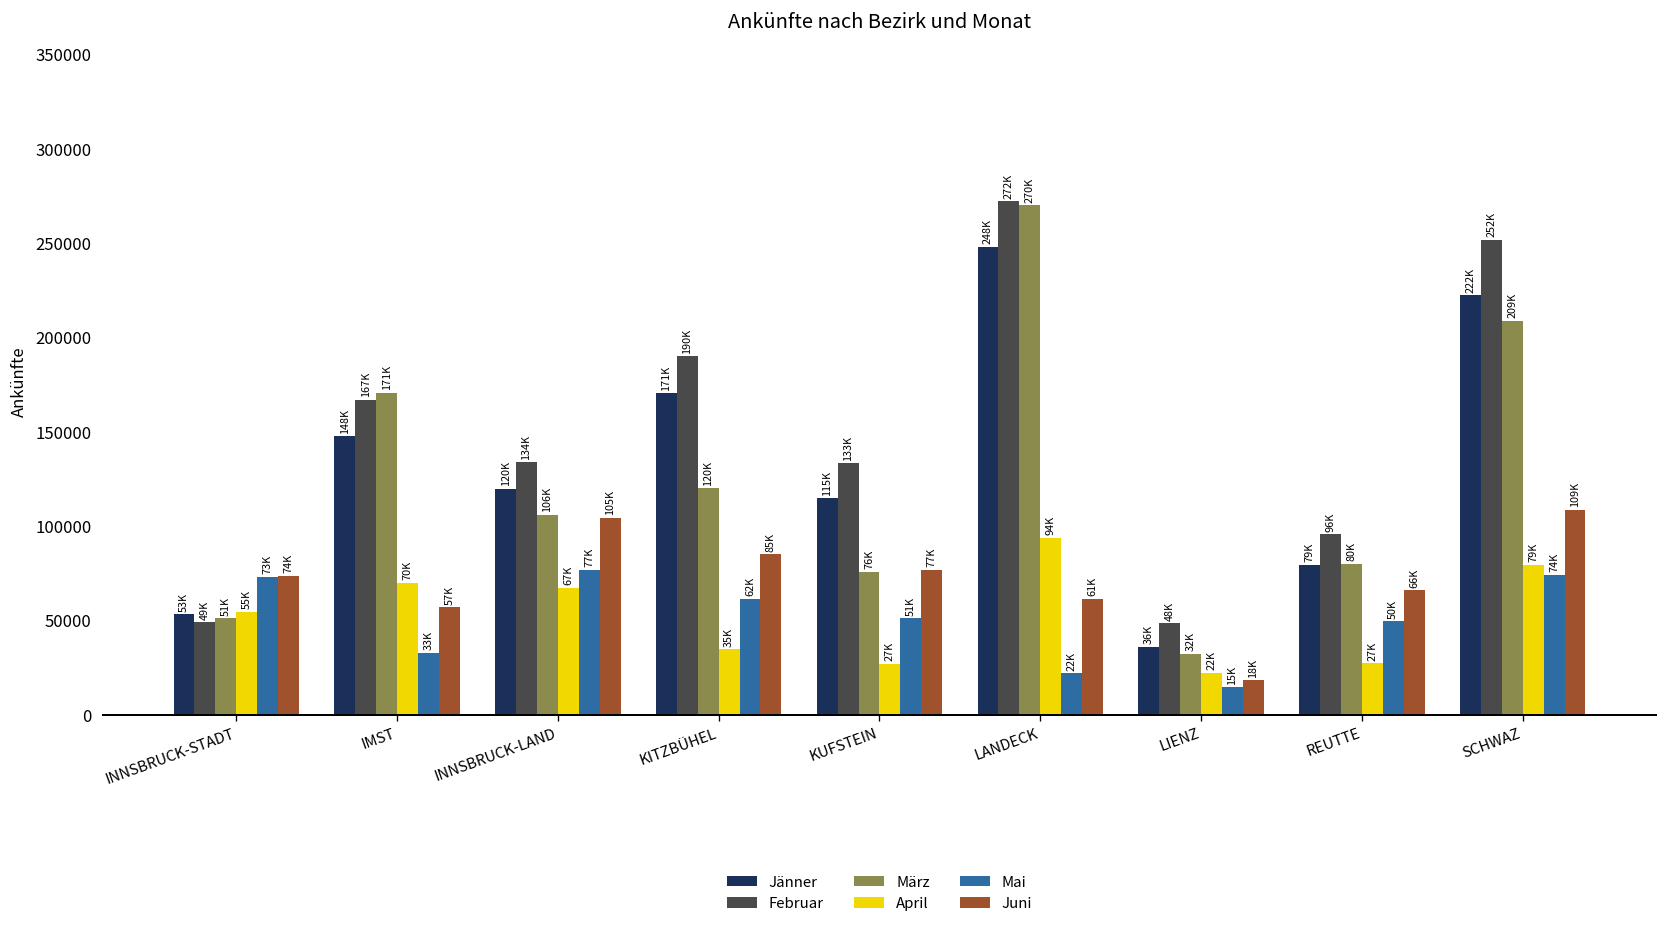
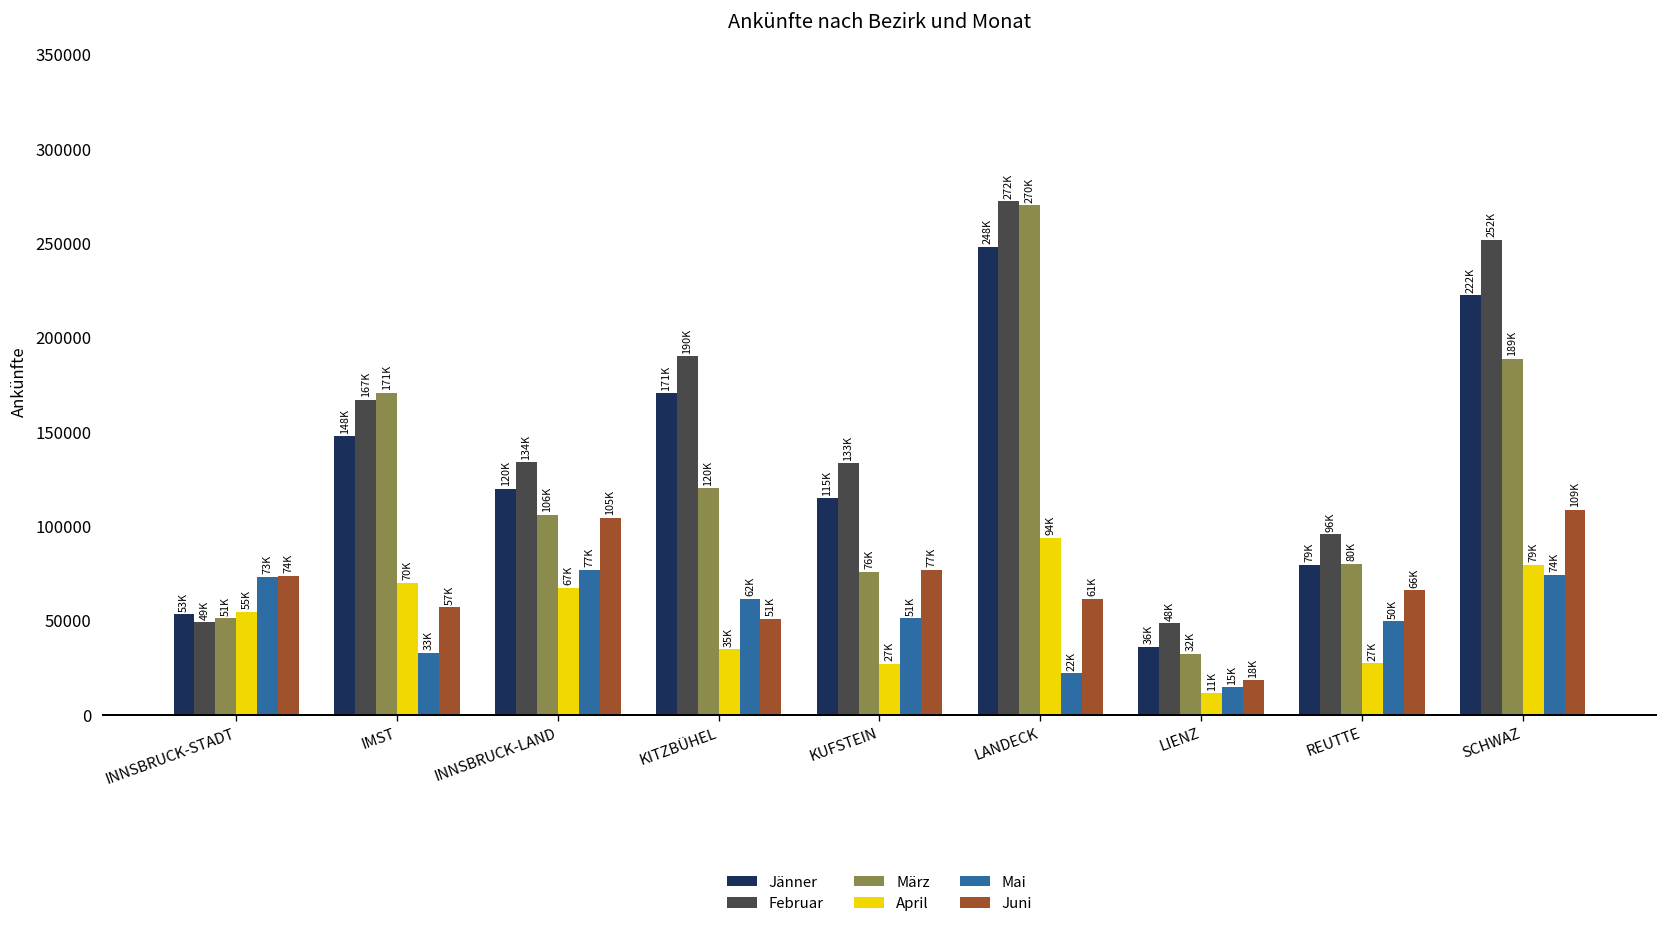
Juni, KITZBÜHEL: 85K -> 51K
April, LIENZ: 22K -> 11K
März, SCHWAZ: 209K -> 189K
